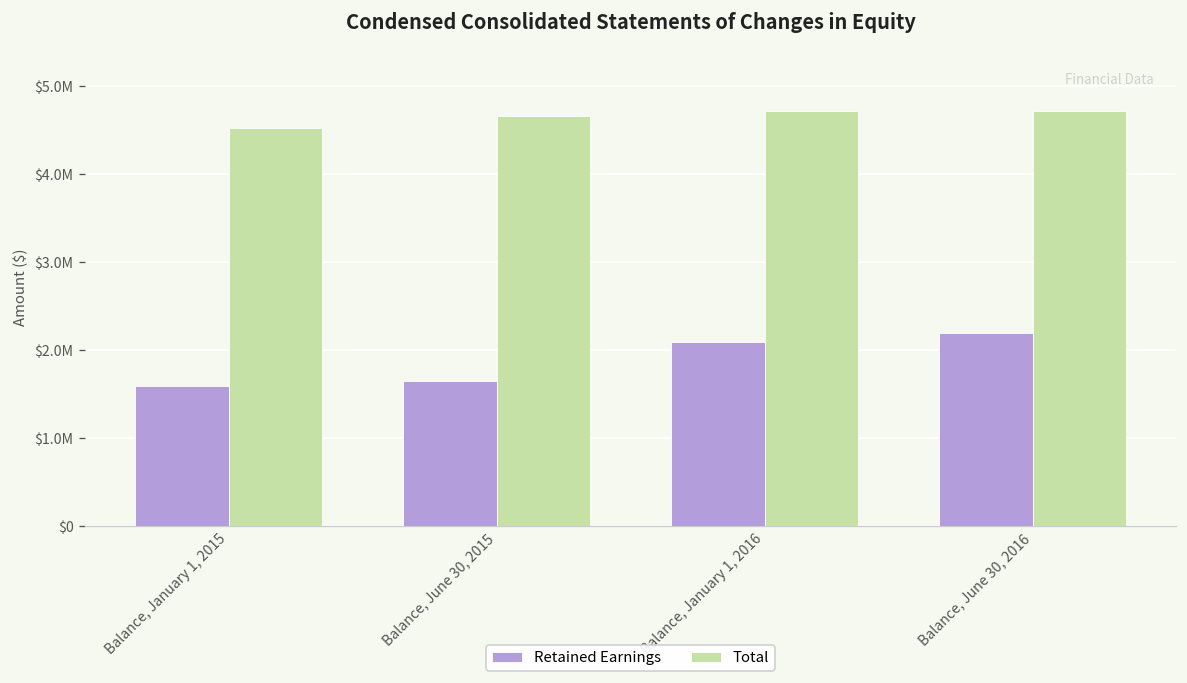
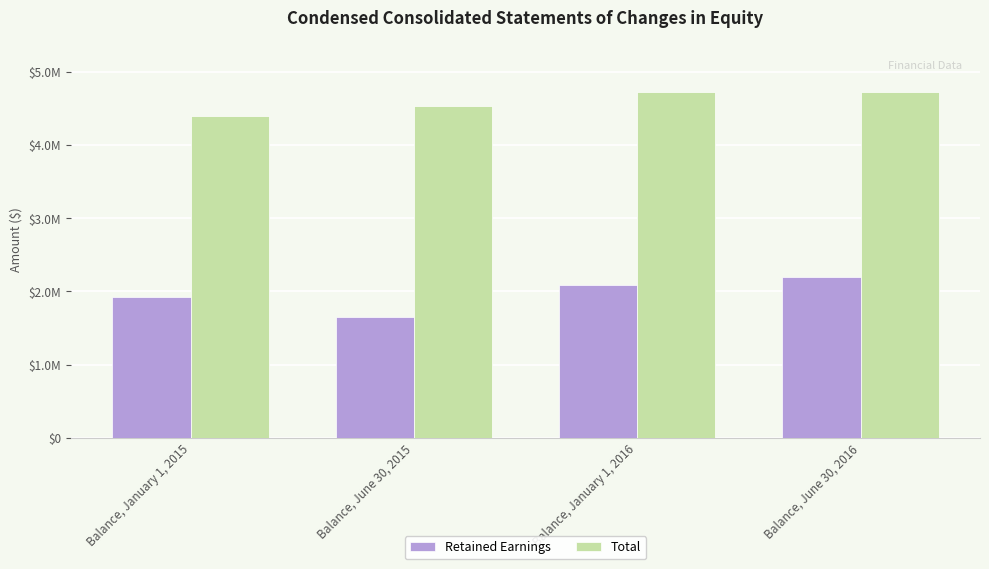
Retained Earnings, Balance, January 1, 2015: $1600000 -> $1900000
Total, Balance, January 1, 2015: $4500000 -> $4400000
Total, Balance, June 30, 2015: $4700000 -> $4500000
